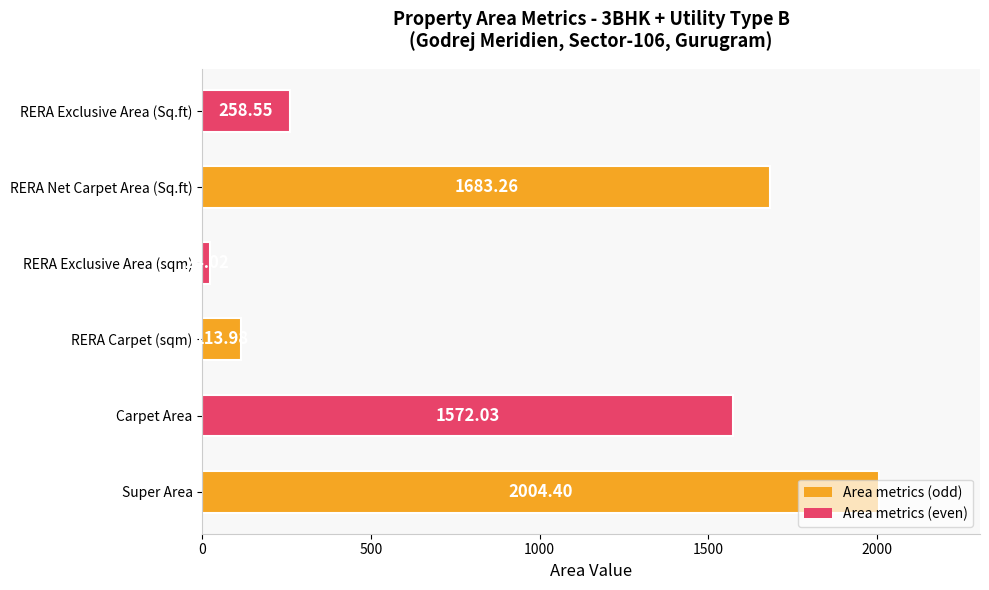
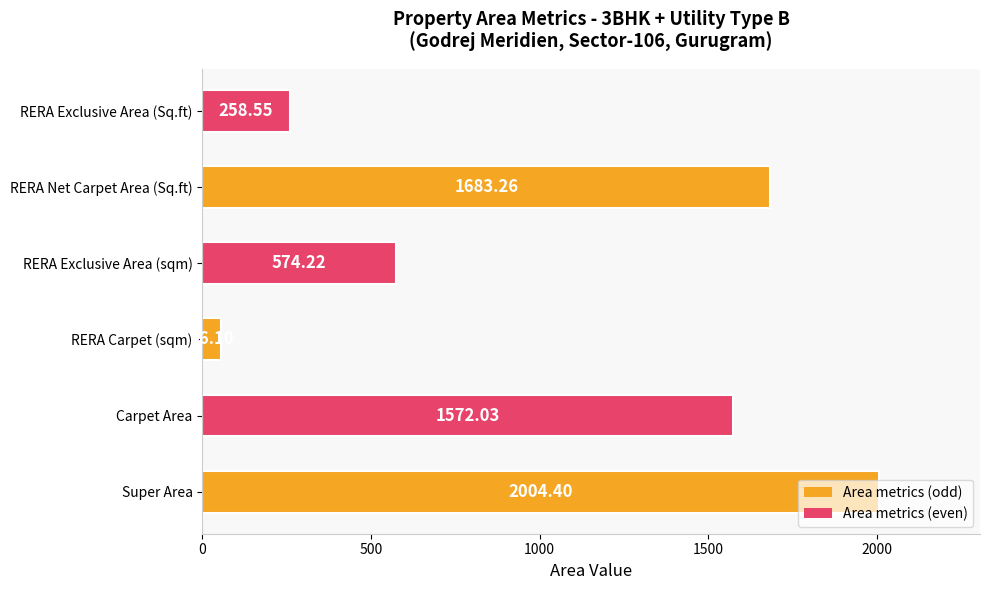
RERA Exclusive Area (sqm): 20 -> 570
RERA Carpet (sqm): 110 -> 60
